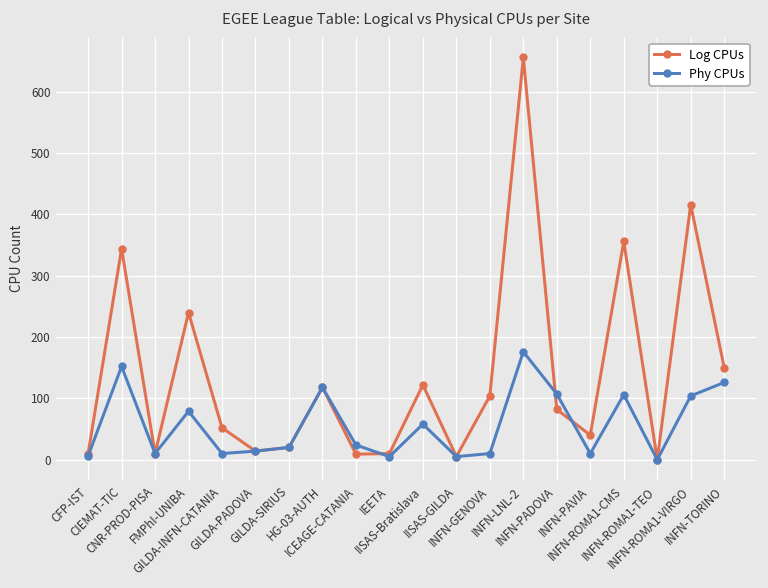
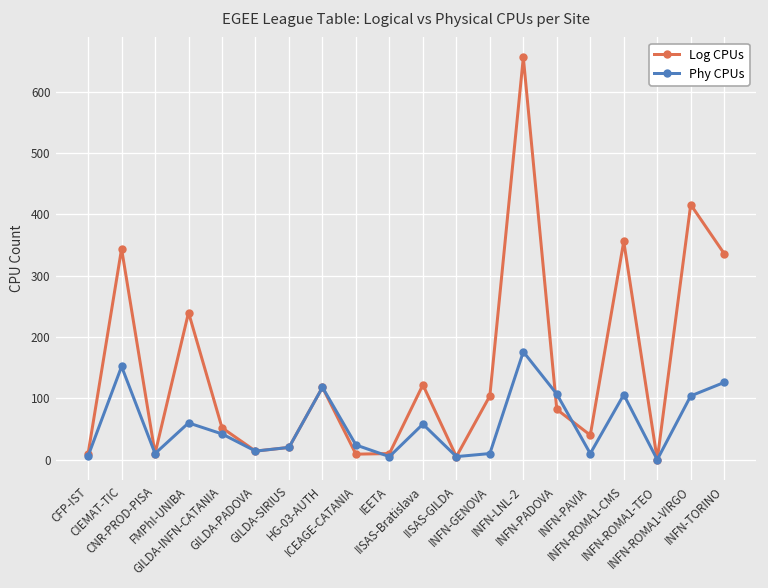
Phy CPUs, FMPhI-UNIBA: 80 -> 60
Phy CPUs, GILDA-INFN-CATANIA: 10 -> 40
Log CPUs, INFN-TORINO: 150 -> 340
